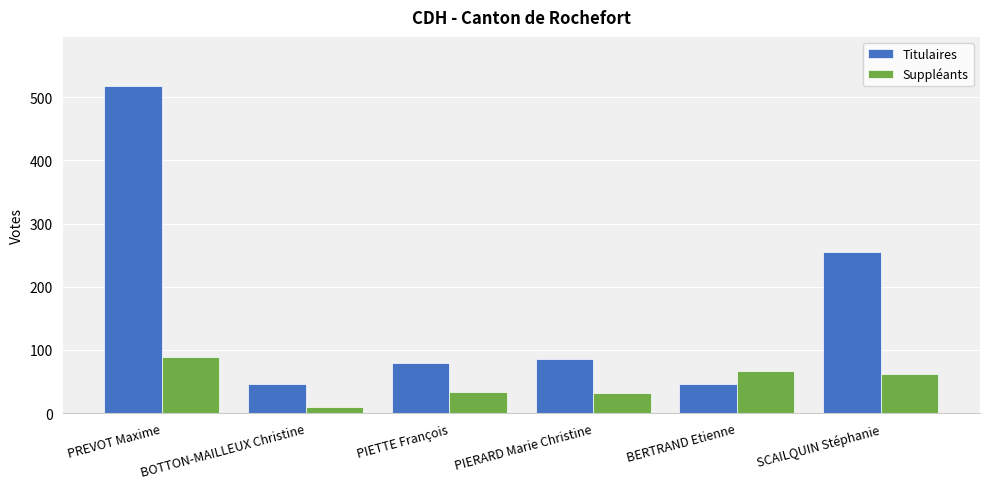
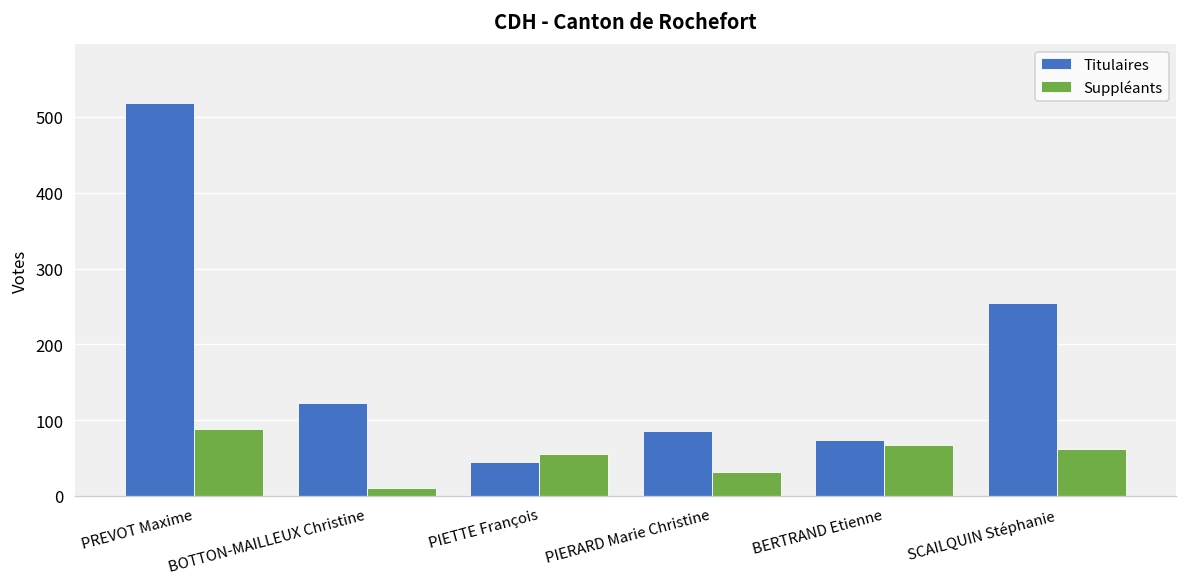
Titulaires, BOTTON-MAILLEUX Christine: 50 -> 120
Titulaires, PIETTE François: 80 -> 40
Suppléants, PIETTE François: 30 -> 60
Titulaires, BERTRAND Etienne: 50 -> 70
